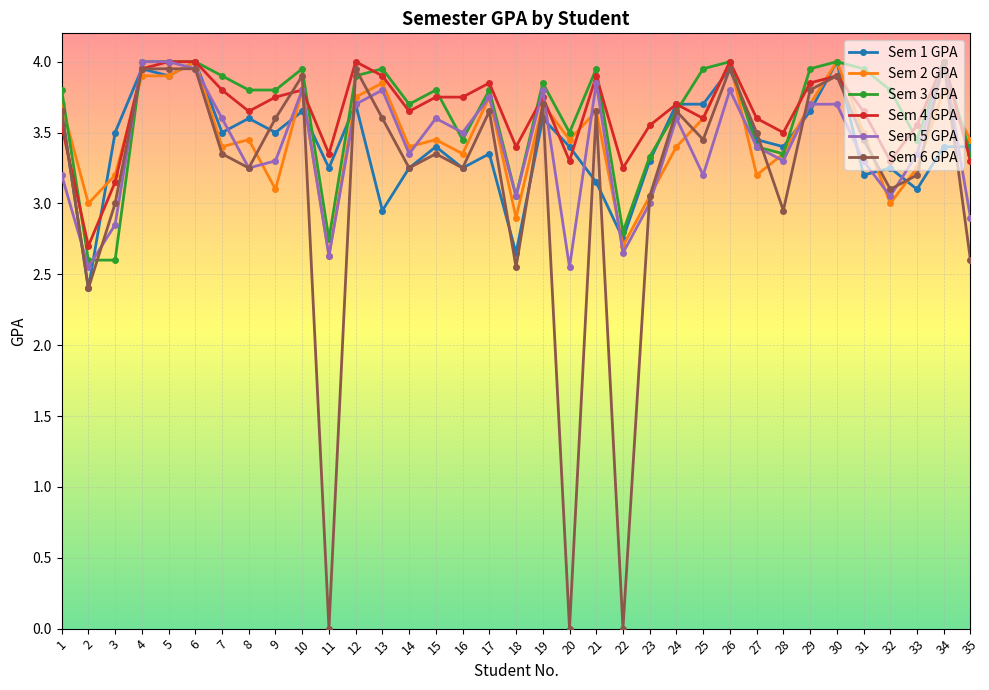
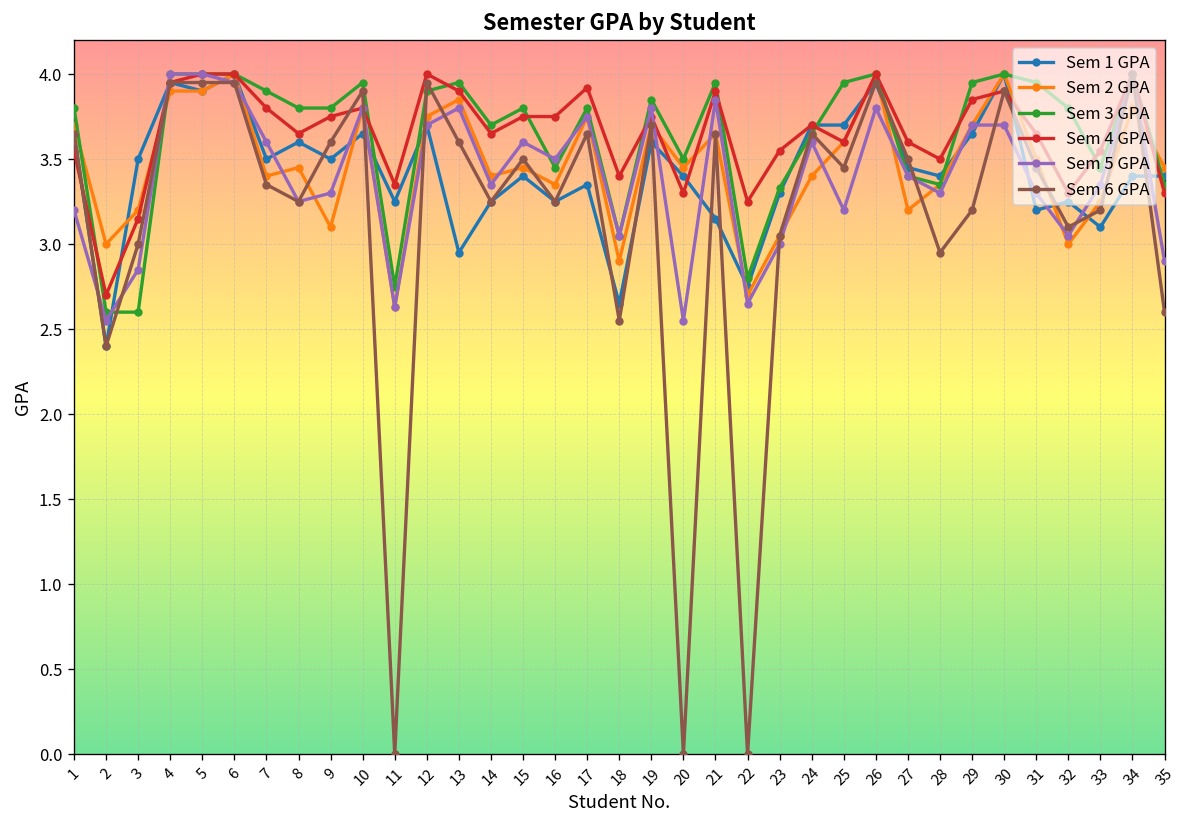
Sem 6 GPA, 15: 3.35 -> 3.50
Sem 4 GPA, 17: 3.85 -> 3.92
Sem 6 GPA, 29: 3.8 -> 3.2
